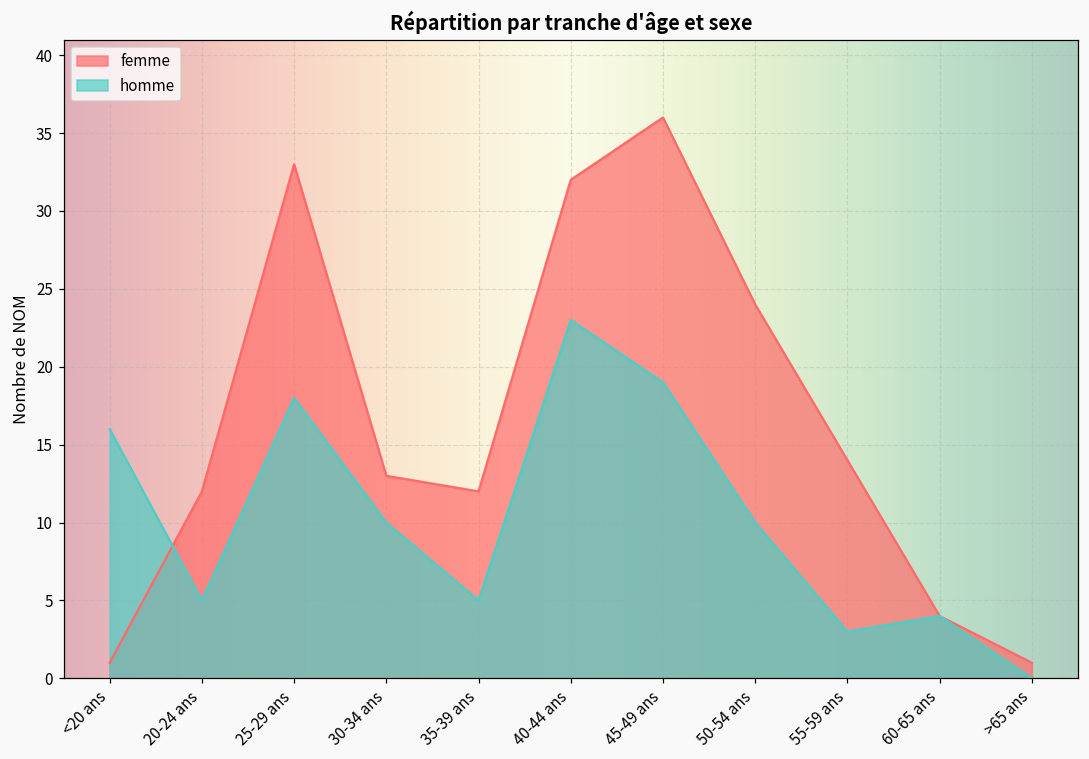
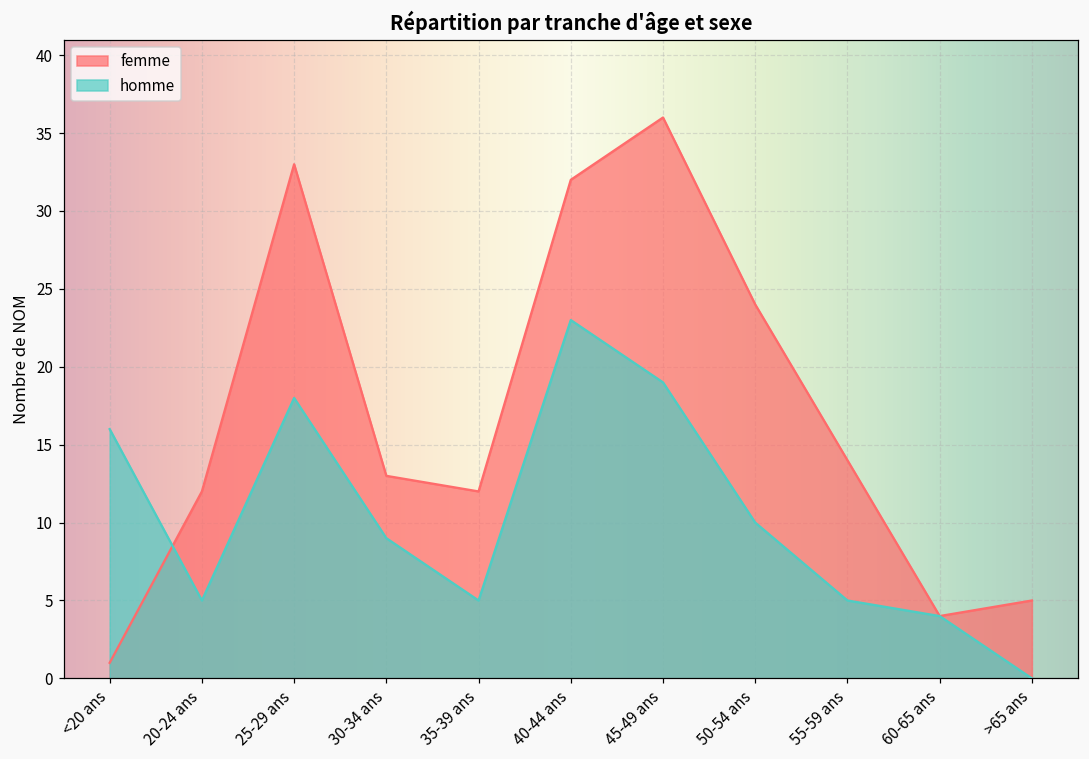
homme, 30-34 ans: 10 -> 9
homme, 55-59 ans: 3 -> 5
femme, >65 ans: 1 -> 5
